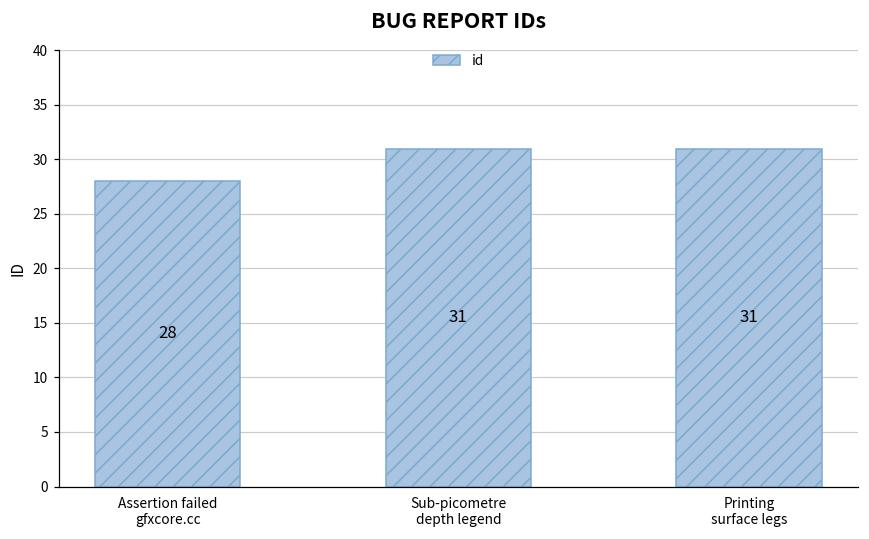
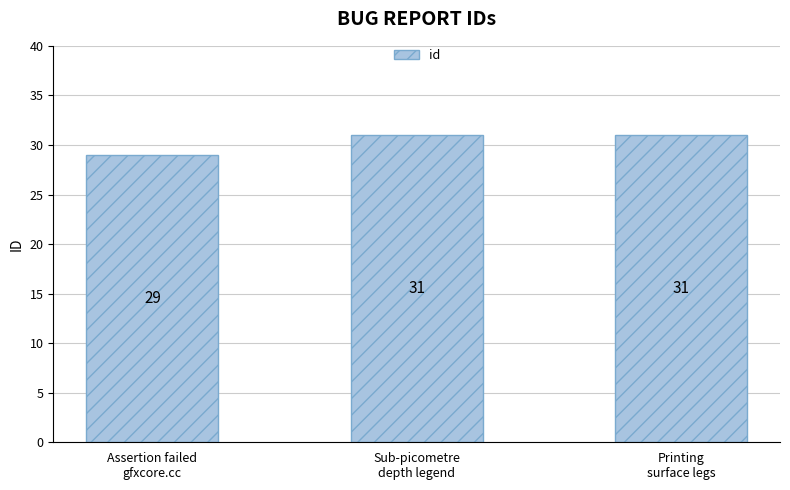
Assertion failed gfxcore.cc: 28 -> 29
